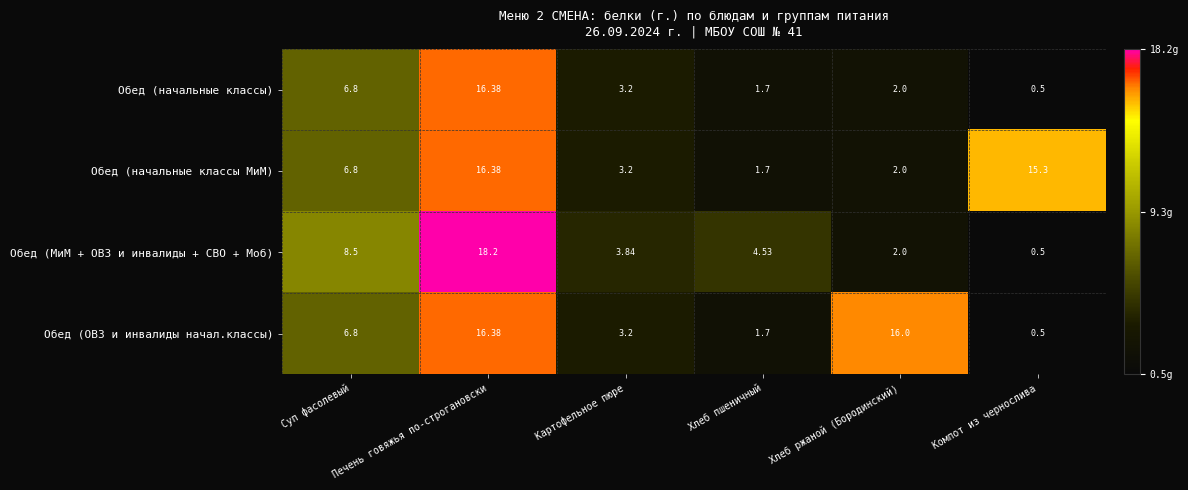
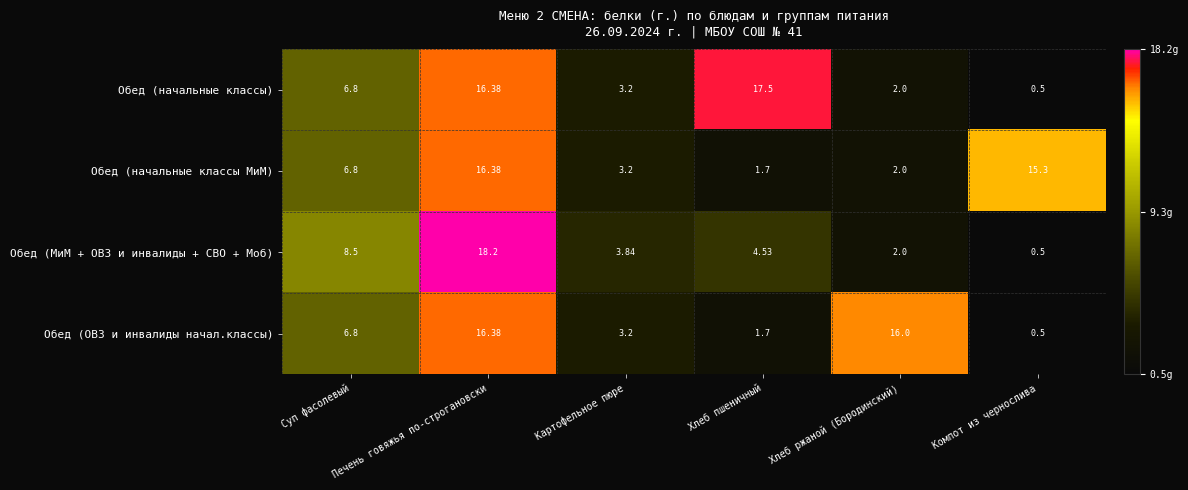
Обед (начальные классы), Хлеб пшеничный: 1.7 -> 17.5
